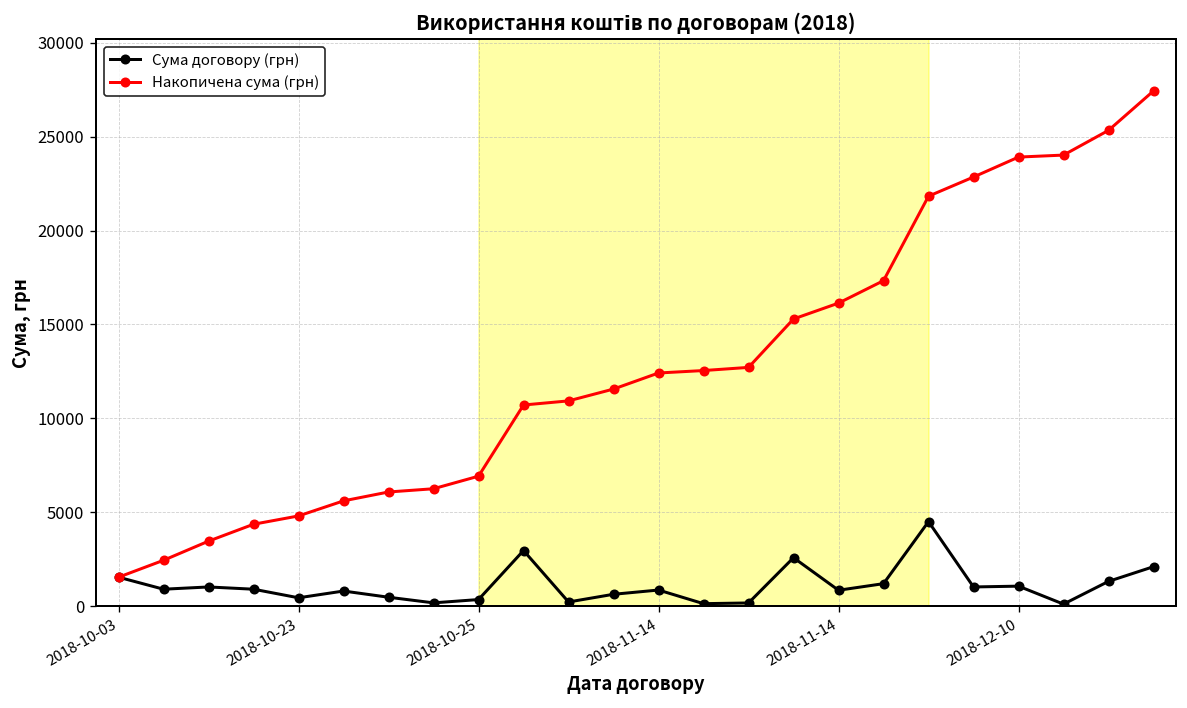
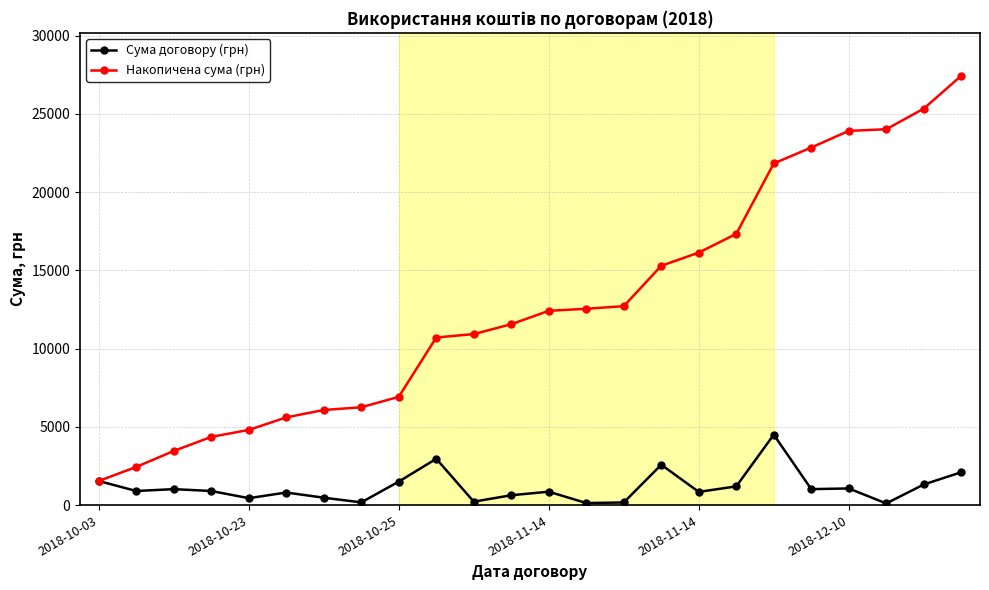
Сума договору (грн), 2018-10-25: 300 -> 1500
